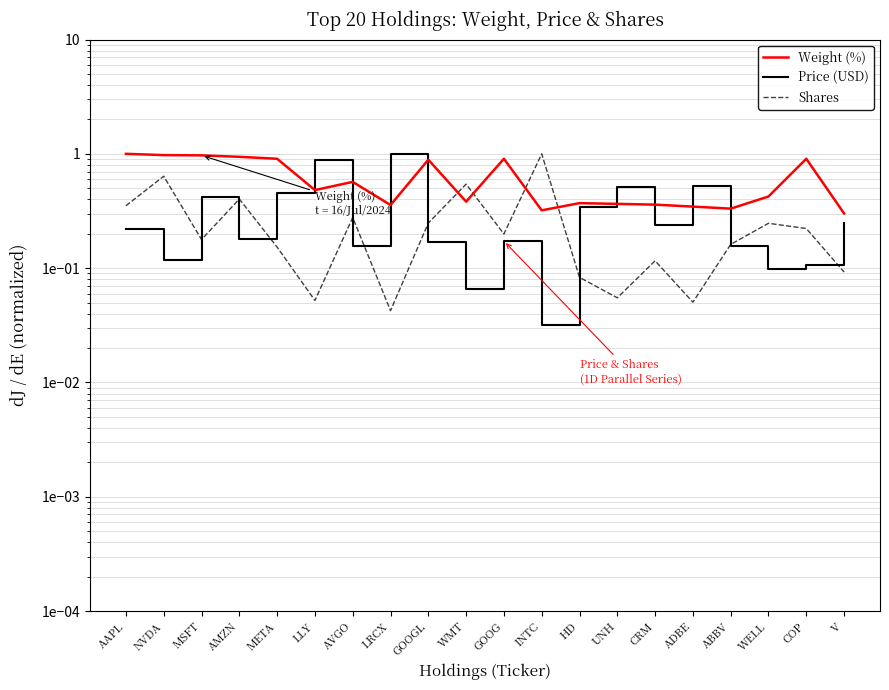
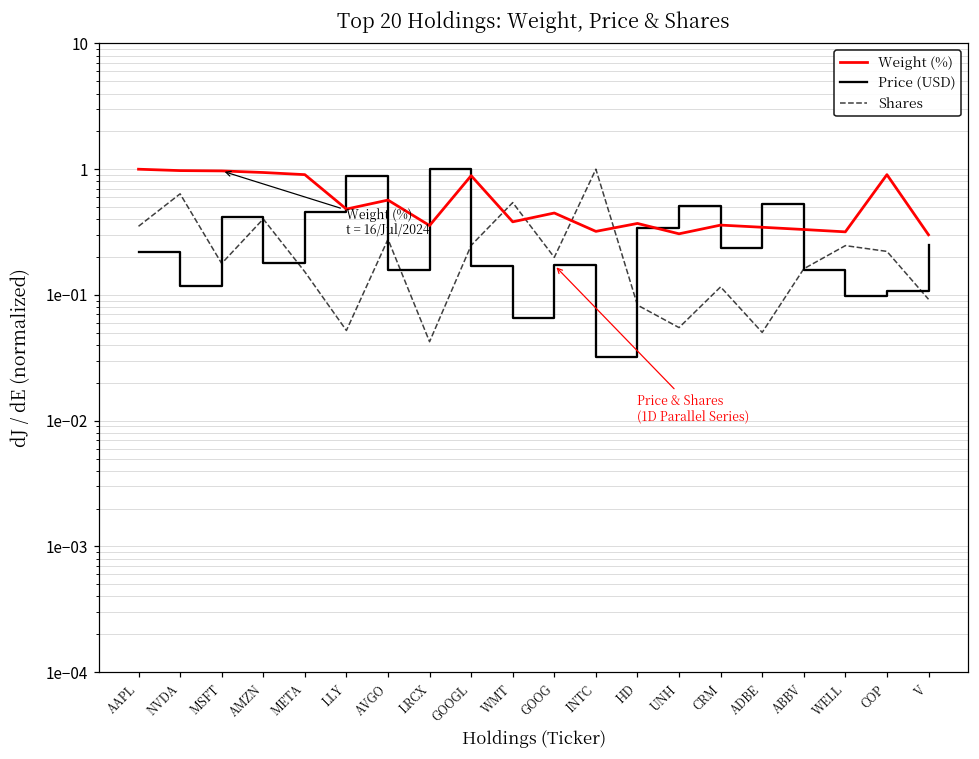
Weight (%), GOOG: 0.9 -> 0.45
Weight (%), UNH: 0.36 -> 0.31
Weight (%), WELL: 0.42 -> 0.32
